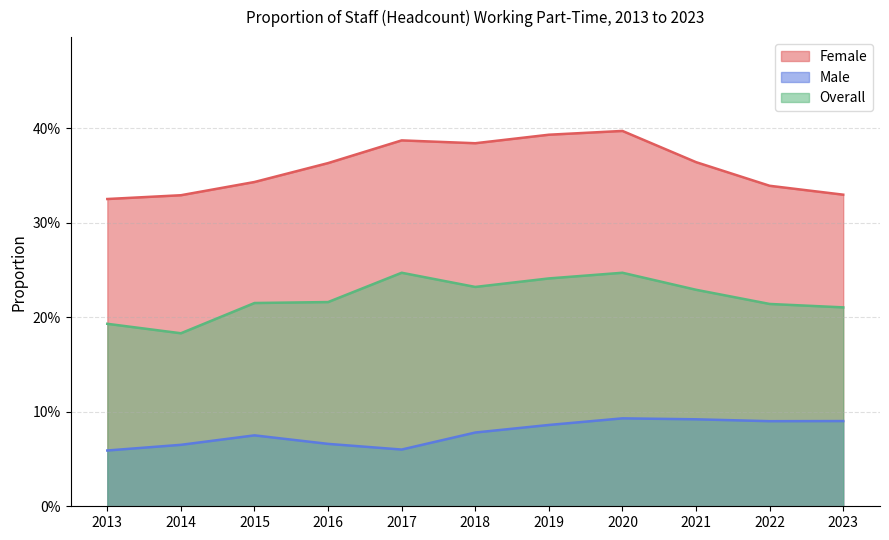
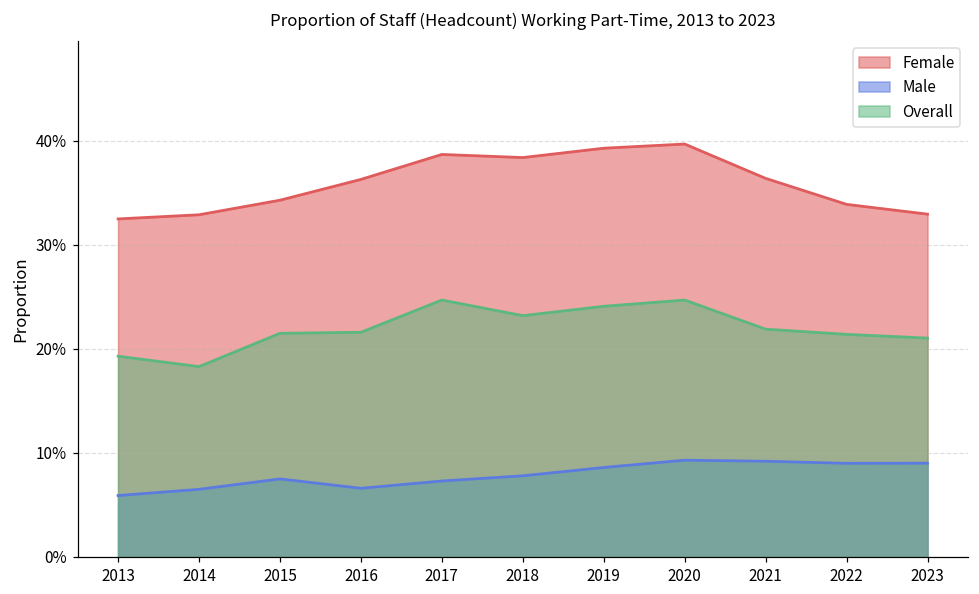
Male, 2017: 6% -> 7%
Overall, 2021: 23% -> 22%
